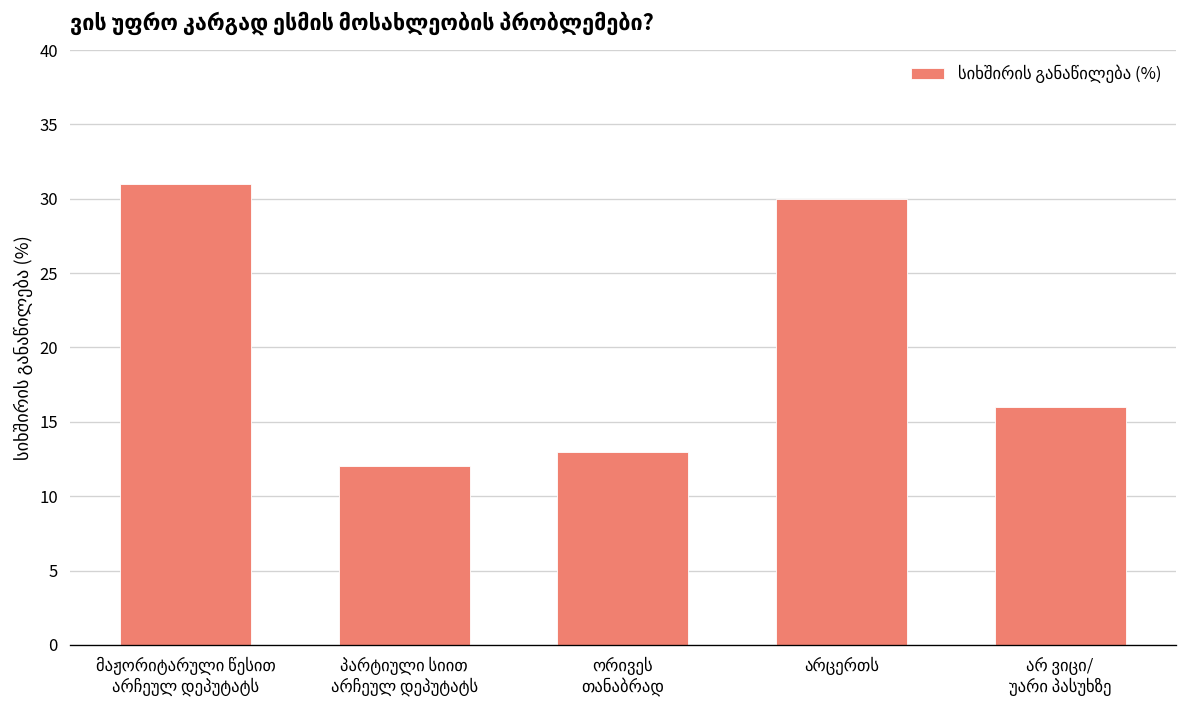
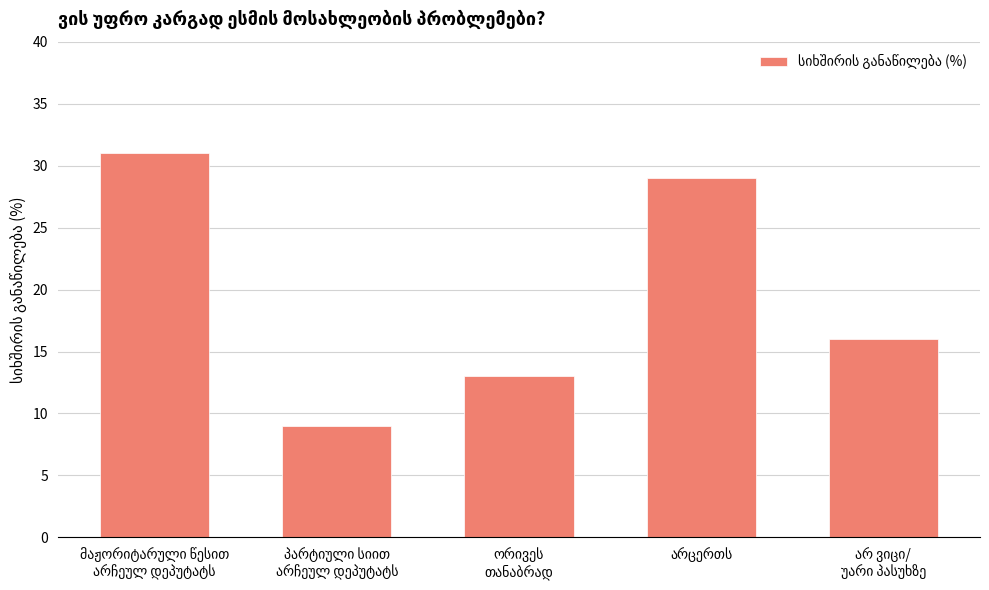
პარტიული სიით არჩეულ დეპუტატს: 12 -> 9
არცერთს: 30 -> 29
